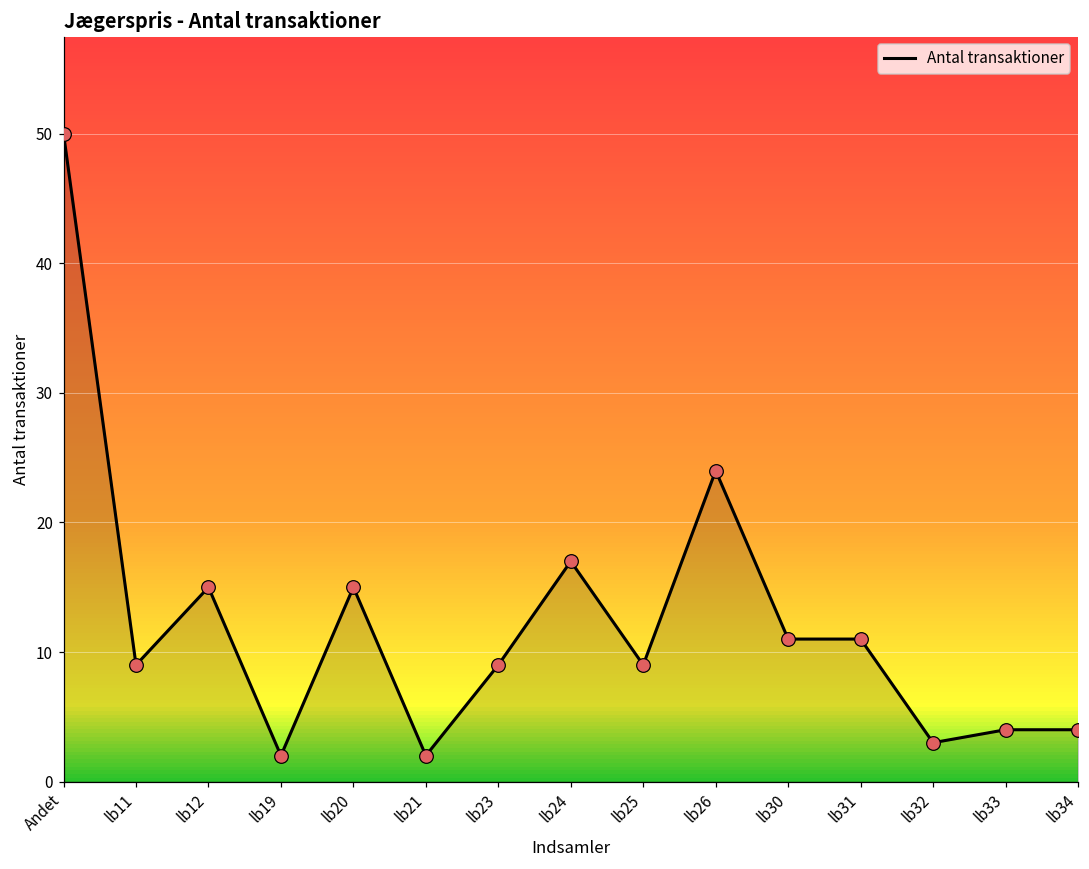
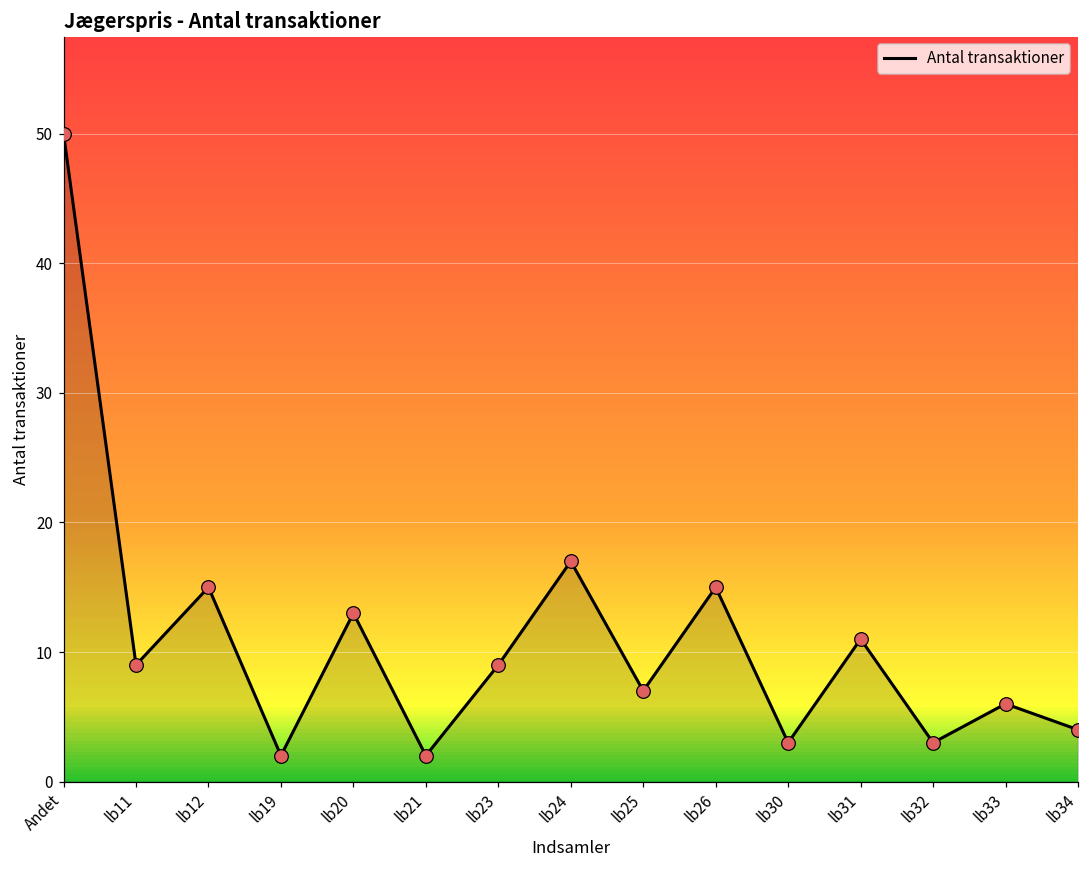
Antal transaktioner, lb20: 15 -> 13
Antal transaktioner, lb25: 9 -> 7
Antal transaktioner, lb26: 24 -> 15
Antal transaktioner, lb30: 11 -> 3
Antal transaktioner, lb33: 4 -> 6
